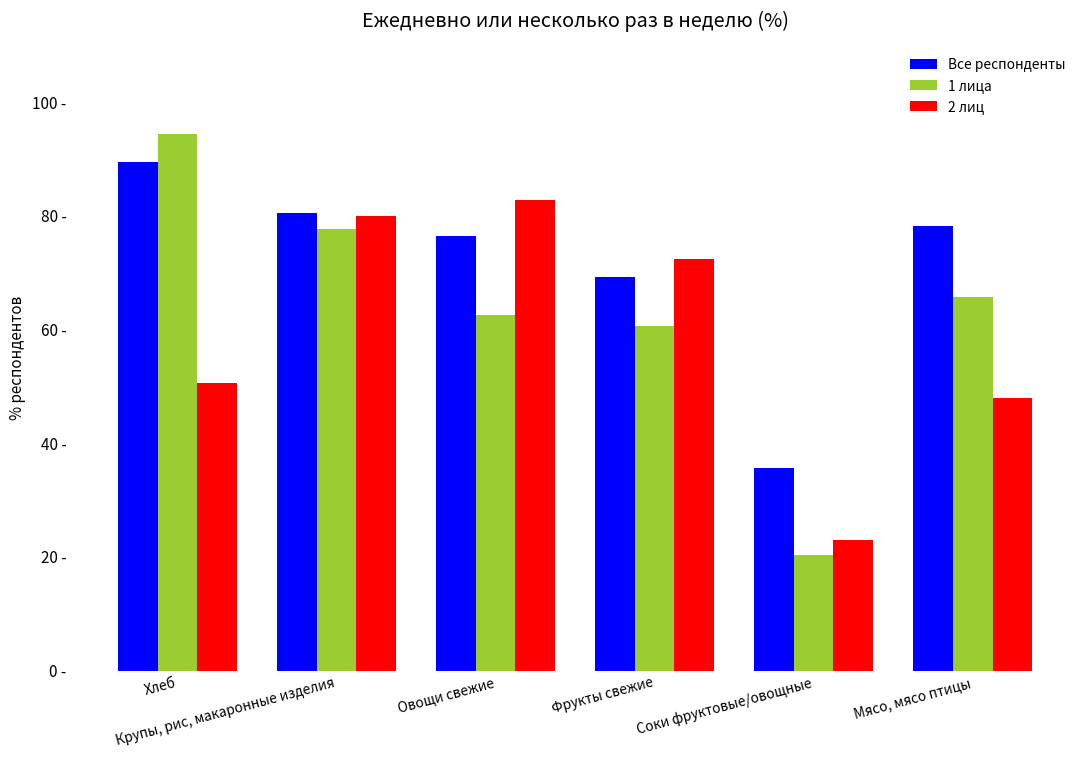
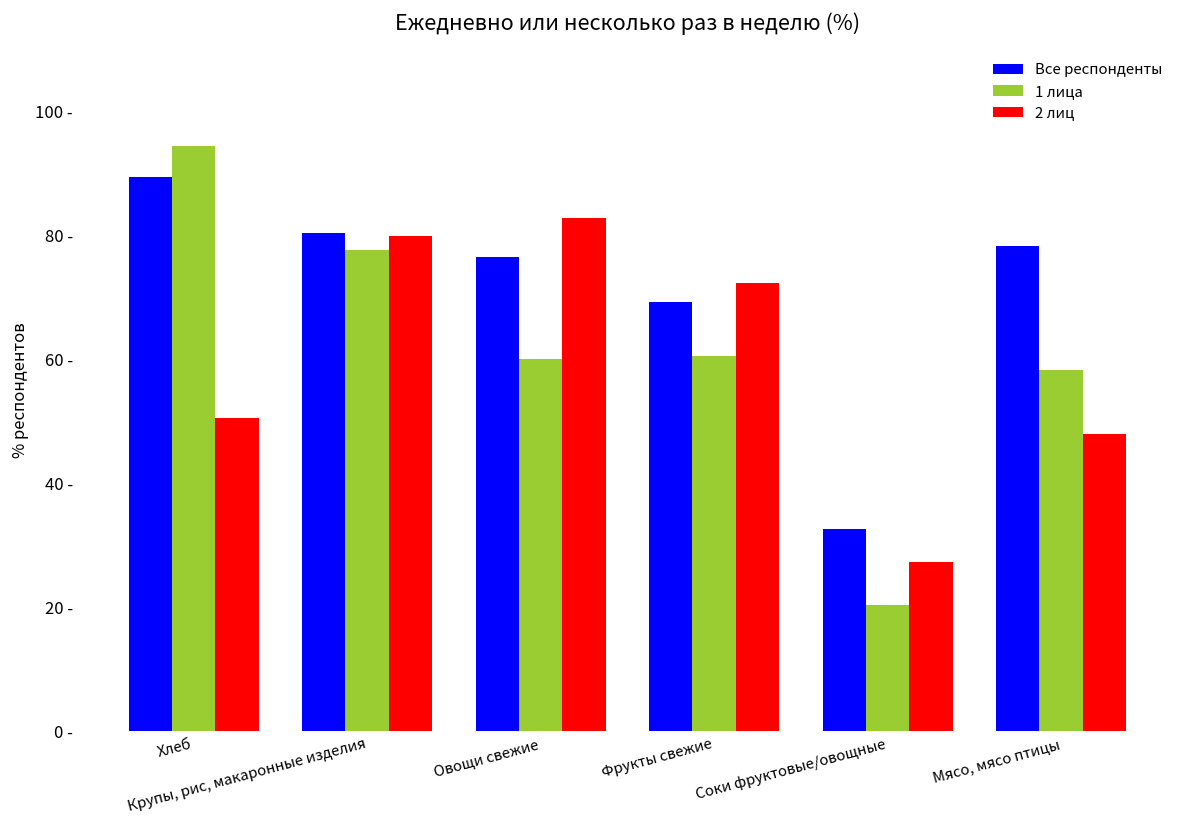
1 лица, Овощи свежие: 63 - -> 60 -
Все респонденты, Соки фруктовые/овощные: 36 - -> 33 -
2 лиц, Соки фруктовые/овощные: 23 - -> 27 -
1 лица, Мясо, мясо птицы: 66 - -> 58 -
